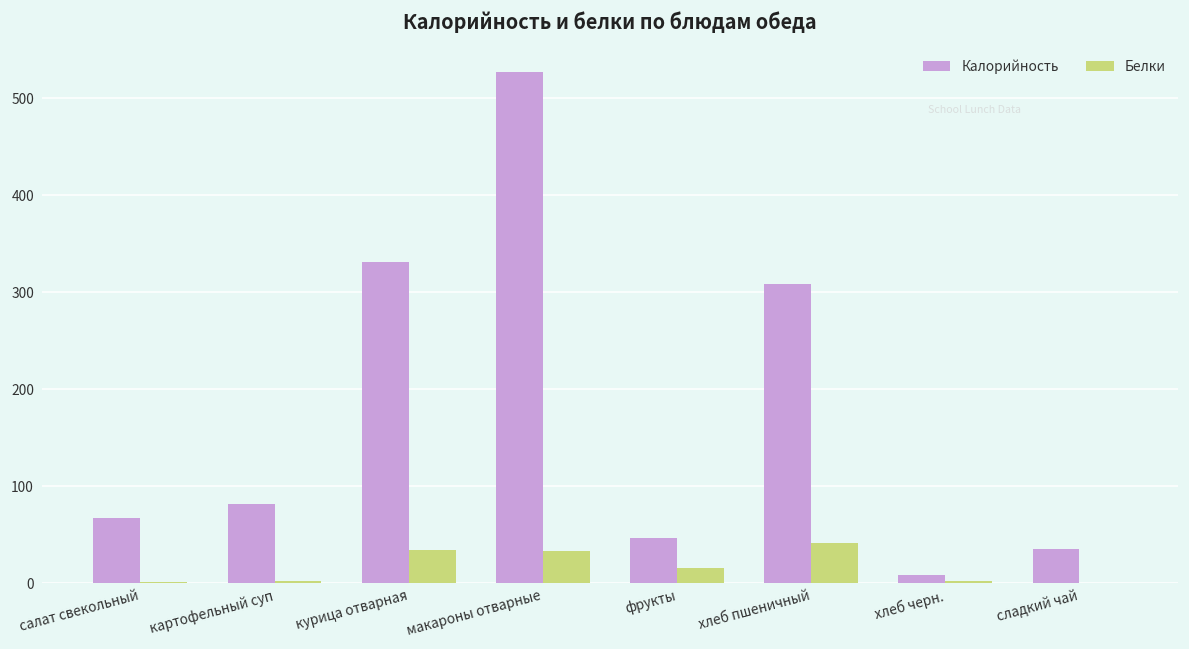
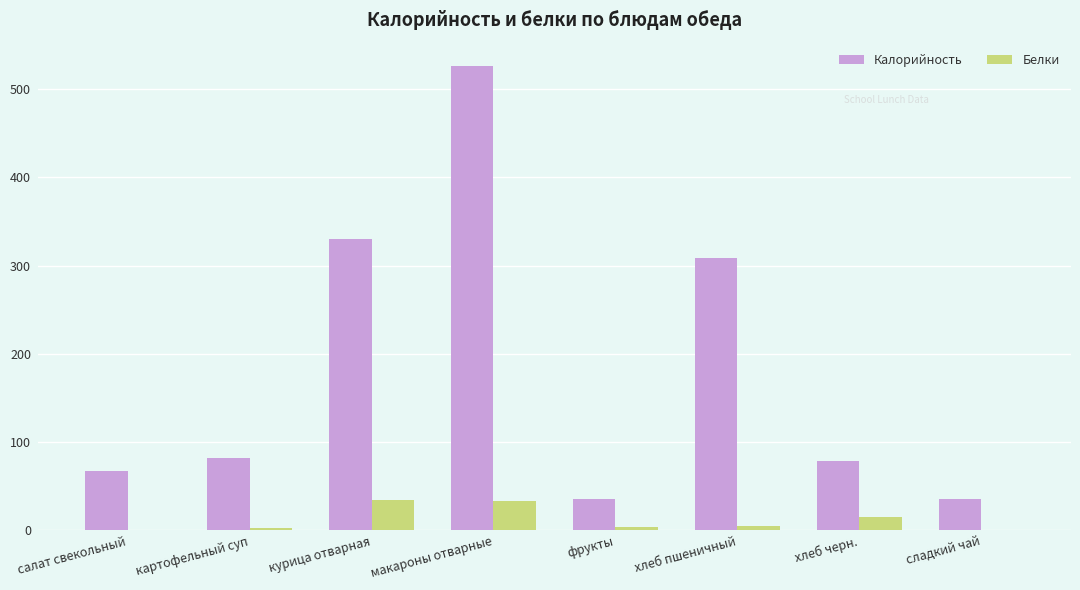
Калорийность, фрукты: 50 -> 40
Белки, фрукты: 20 -> 0
Белки, хлеб пшеничный: 40 -> 0
Калорийность, хлеб черн.: 10 -> 80
Белки, хлеб черн.: 0 -> 20
